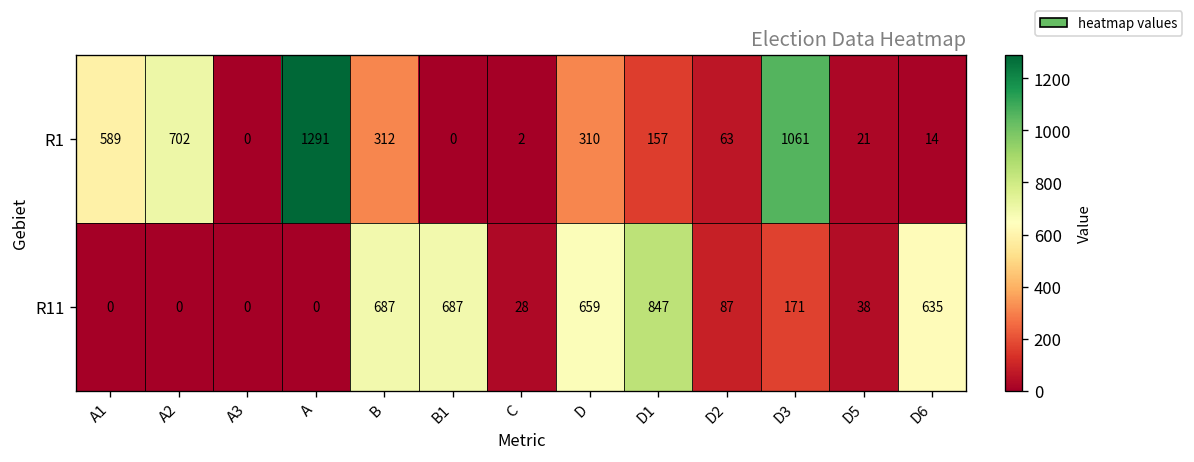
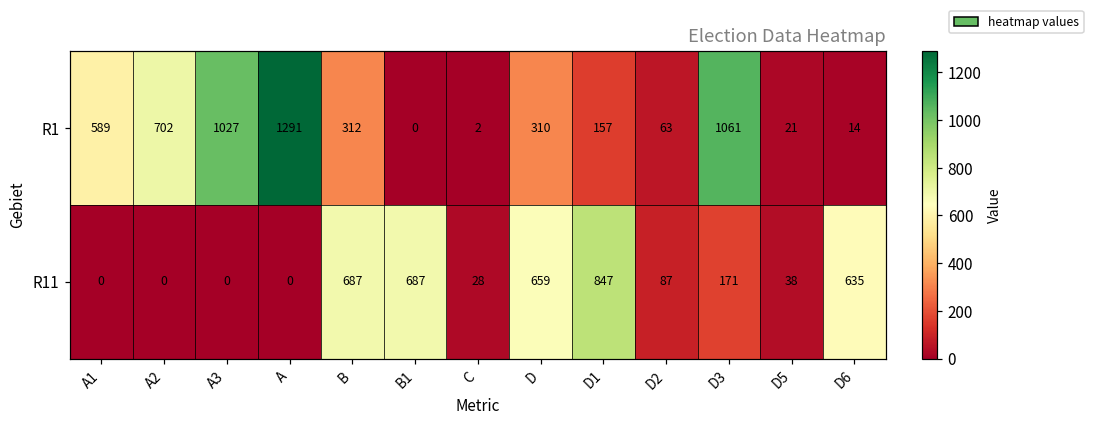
R1, A3: 0 -> 1027
